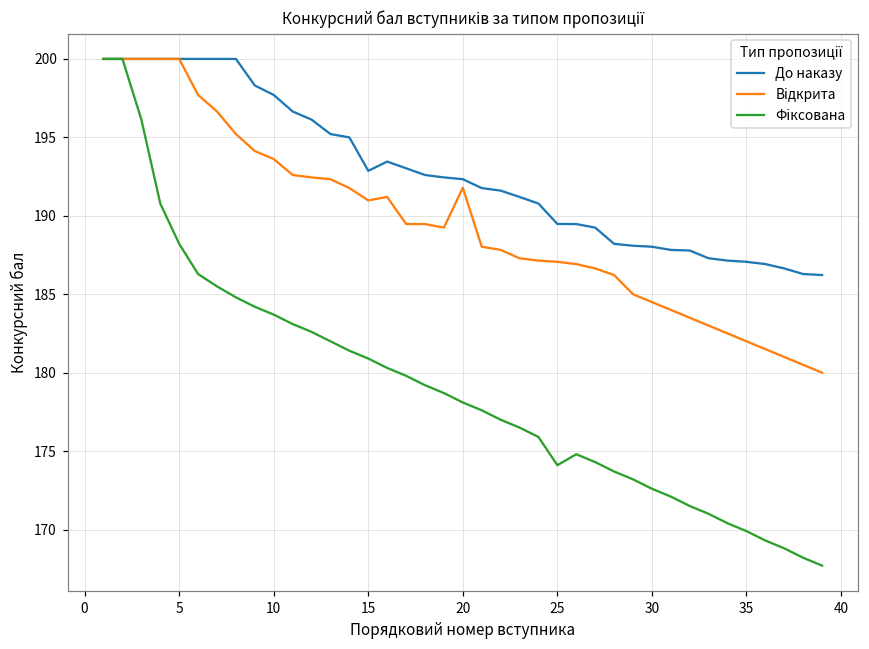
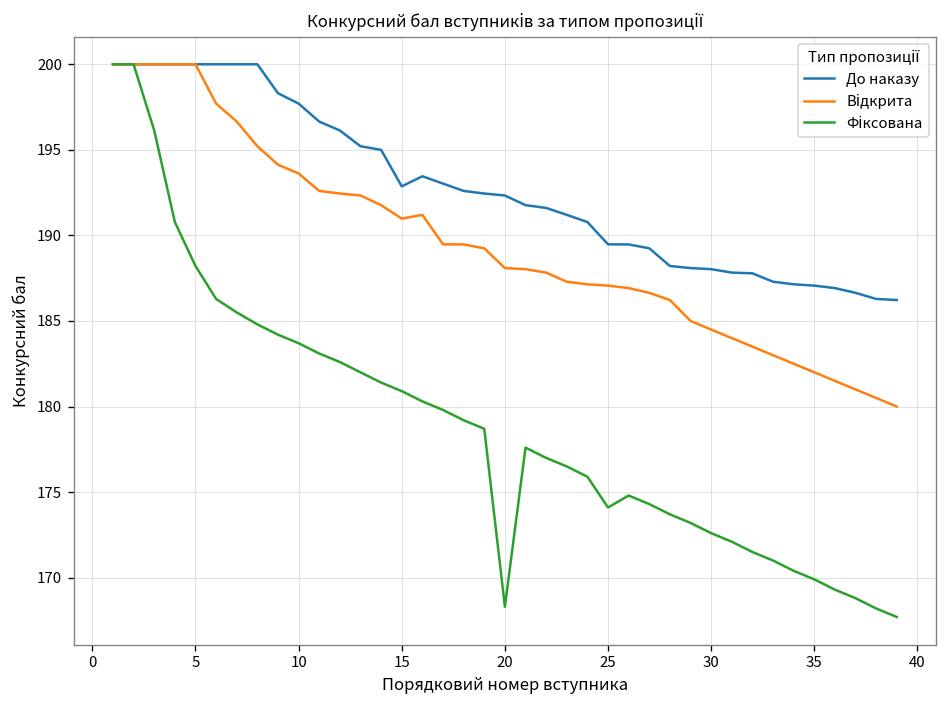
Відкрита, 20: 191.8 -> 188.1
Фіксована, 20: 178.1 -> 168.3
